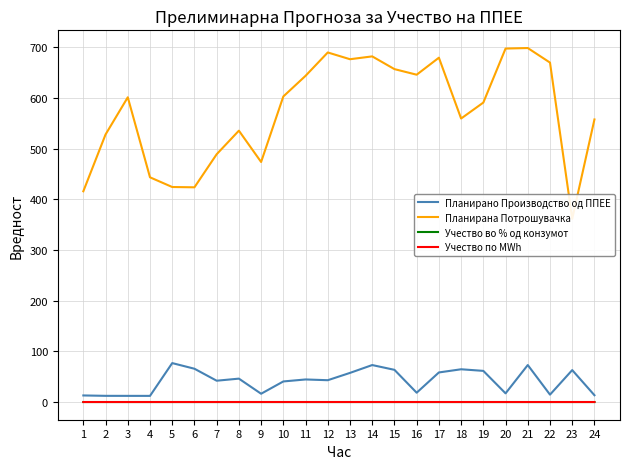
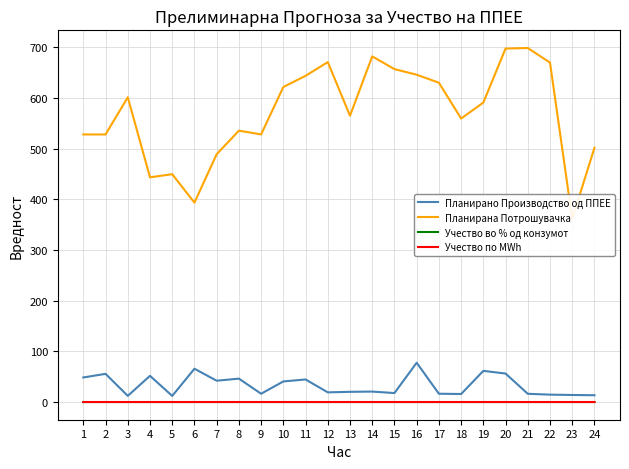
Планирано Производство од ППЕЕ, 1: 10 -> 50
Планирана Потрошувачка, 1: 420 -> 530
Планирано Производство од ППЕЕ, 2: 10 -> 60
Планирано Производство од ППЕЕ, 4: 10 -> 50
Планирано Производство од ППЕЕ, 5: 80 -> 10
Планирана Потрошувачка, 5: 420 -> 450
Планирана Потрошувачка, 6: 420 -> 390
Планирана Потрошувачка, 9: 470 -> 530
Планирана Потрошувачка, 10: 600 -> 620
Планирано Производство од ППЕЕ, 12: 40 -> 20
Планирана Потрошувачка, 12: 690 -> 670
Планирано Производство од ППЕЕ, 13: 60 -> 20
Планирана Потрошувачка, 13: 680 -> 560
Планирано Производство од ППЕЕ, 14: 70 -> 20
Планирано Производство од ППЕЕ, 15: 60 -> 20
Планирано Производство од ППЕЕ, 16: 20 -> 80
Планирано Производство од ППЕЕ, 17: 60 -> 20
Планирана Потрошувачка, 17: 680 -> 630
Планирано Производство од ППЕЕ, 18: 60 -> 20
Планирано Производство од ППЕЕ, 20: 20 -> 60
Планирано Производство од ППЕЕ, 21: 70 -> 20
Планирано Производство од ППЕЕ, 23: 60 -> 10
Планирана Потрошувачка, 24: 560 -> 500
